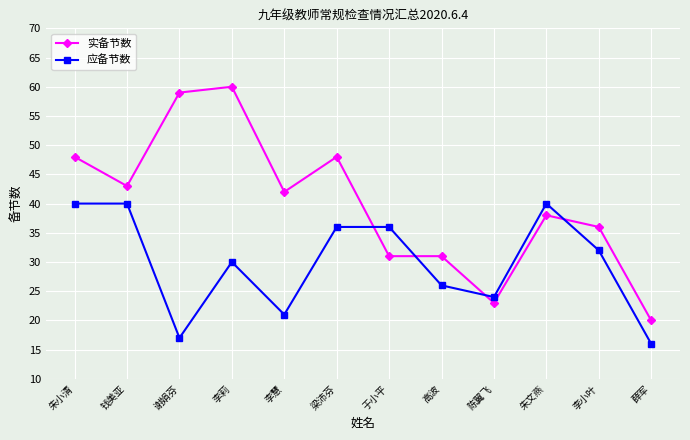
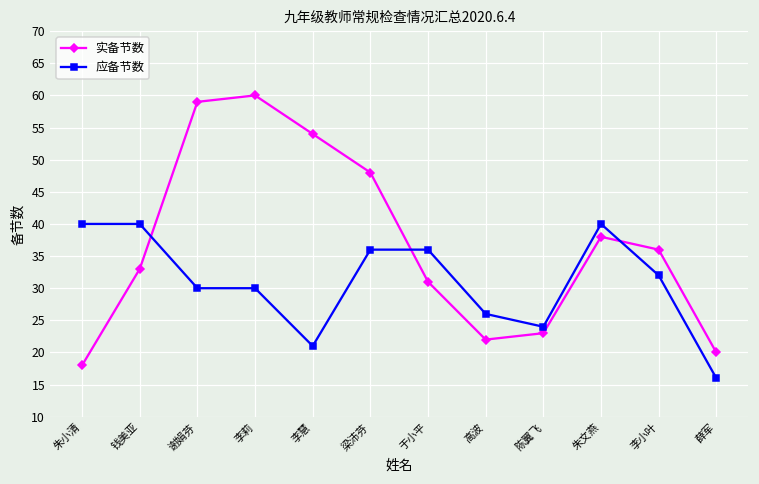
实备节数, 朱小清: 48 -> 18
实备节数, 钱美亚: 43 -> 33
应备节数, 谢娟芬: 17 -> 30
实备节数, 李慧: 42 -> 54
实备节数, 高波: 31 -> 22
